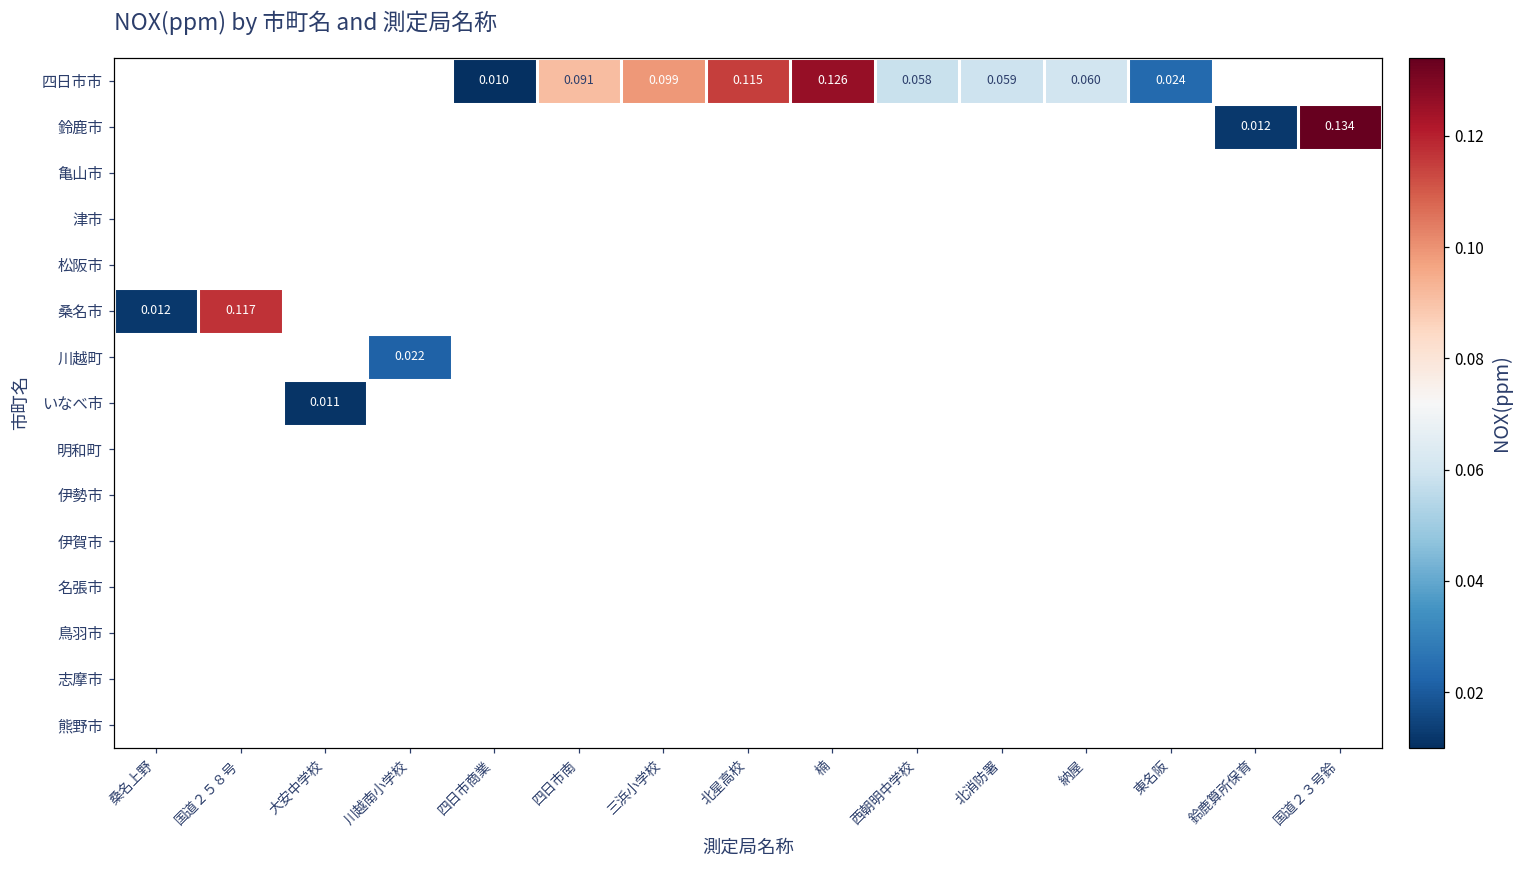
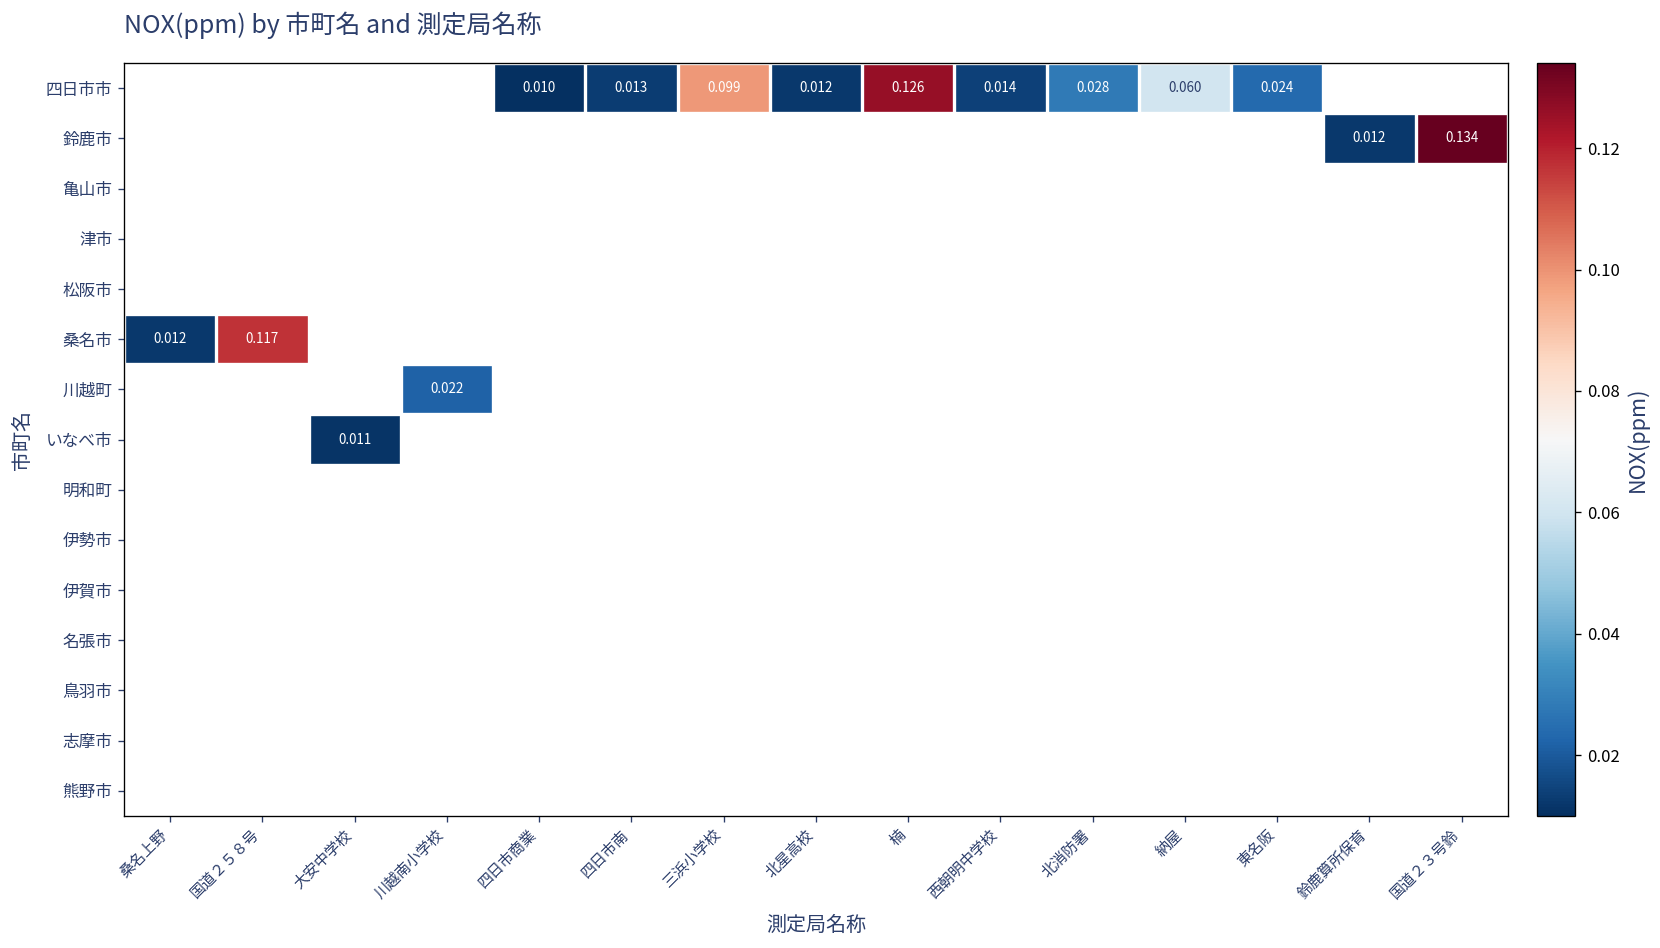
四日市市, 四日市南: 0.091 -> 0.013
四日市市, 北星高校: 0.115 -> 0.012
四日市市, 西朝明中学校: 0.058 -> 0.014
四日市市, 北消防署: 0.059 -> 0.028
